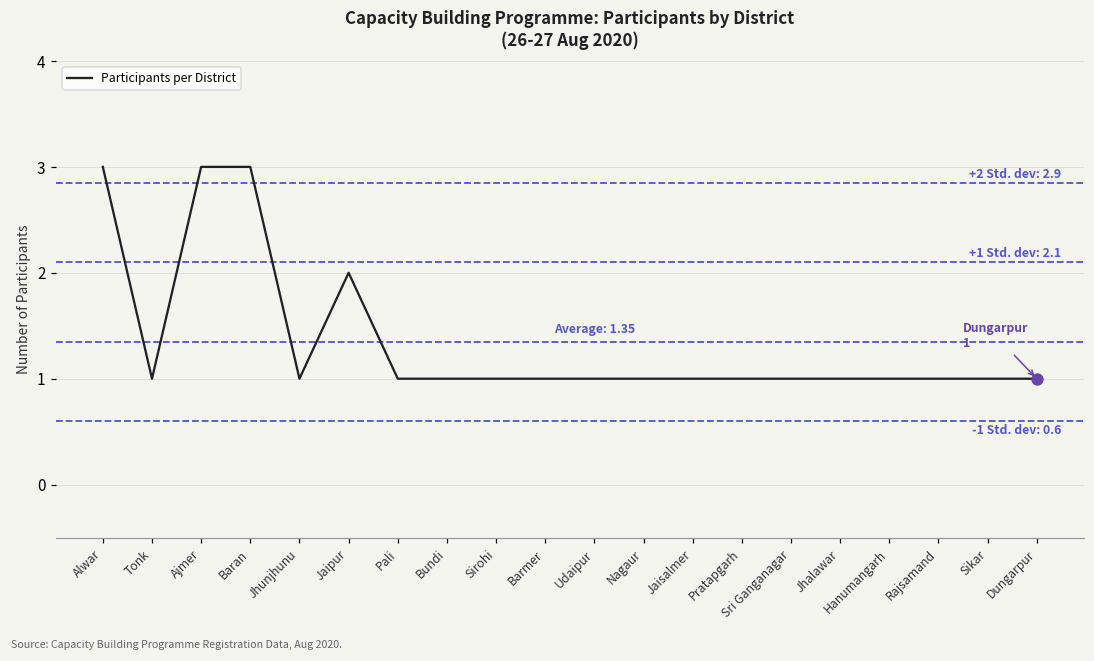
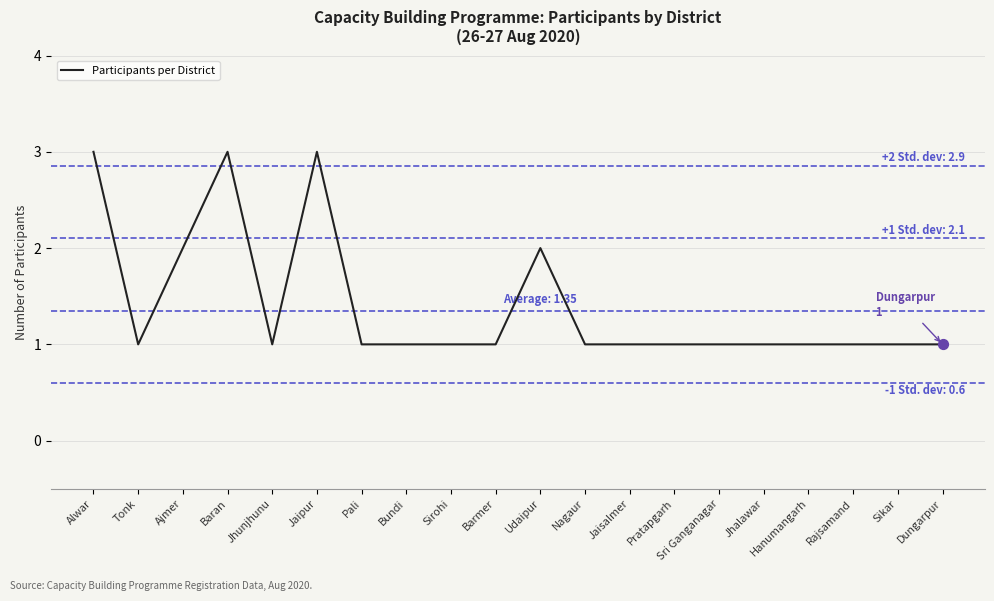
Participants per District, Ajmer: 3 -> 2
Participants per District, Jaipur: 2 -> 3
Participants per District, Udaipur: 1 -> 2
